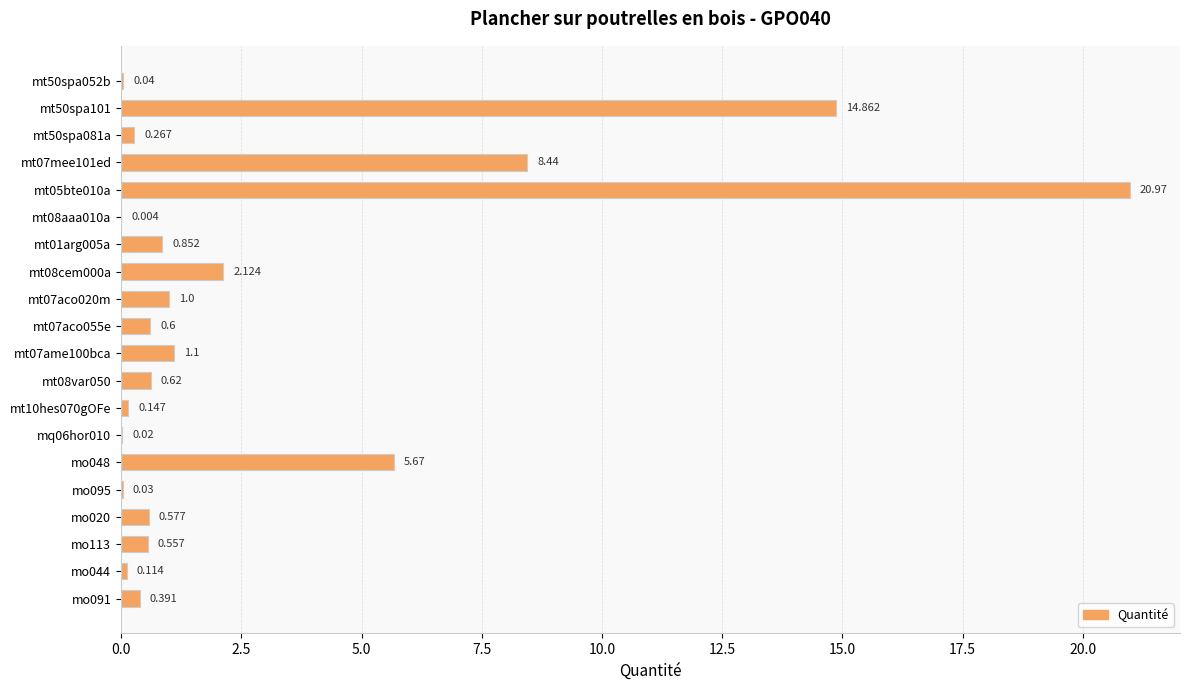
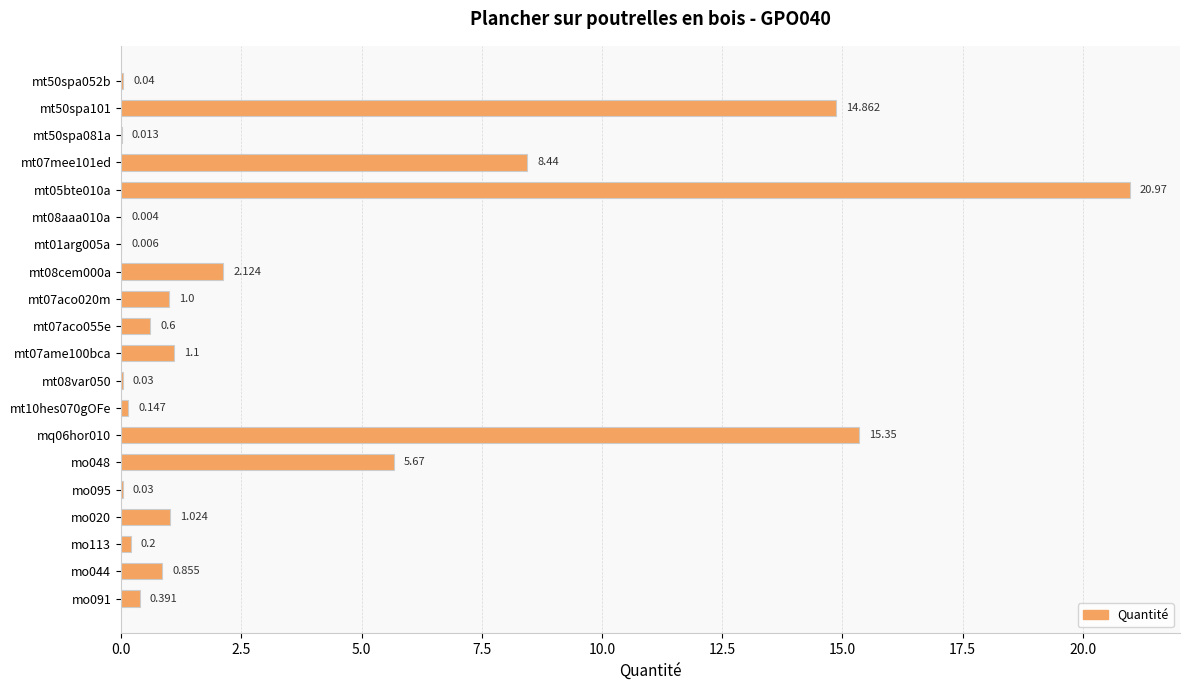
mt50spa081a: 0.267 -> 0.013
mt01arg005a: 0.852 -> 0.006
mt08var050: 0.62 -> 0.03
mq06hor010: 0.02 -> 15.35
mo020: 0.577 -> 1.024
mo113: 0.557 -> 0.2
mo044: 0.114 -> 0.855
